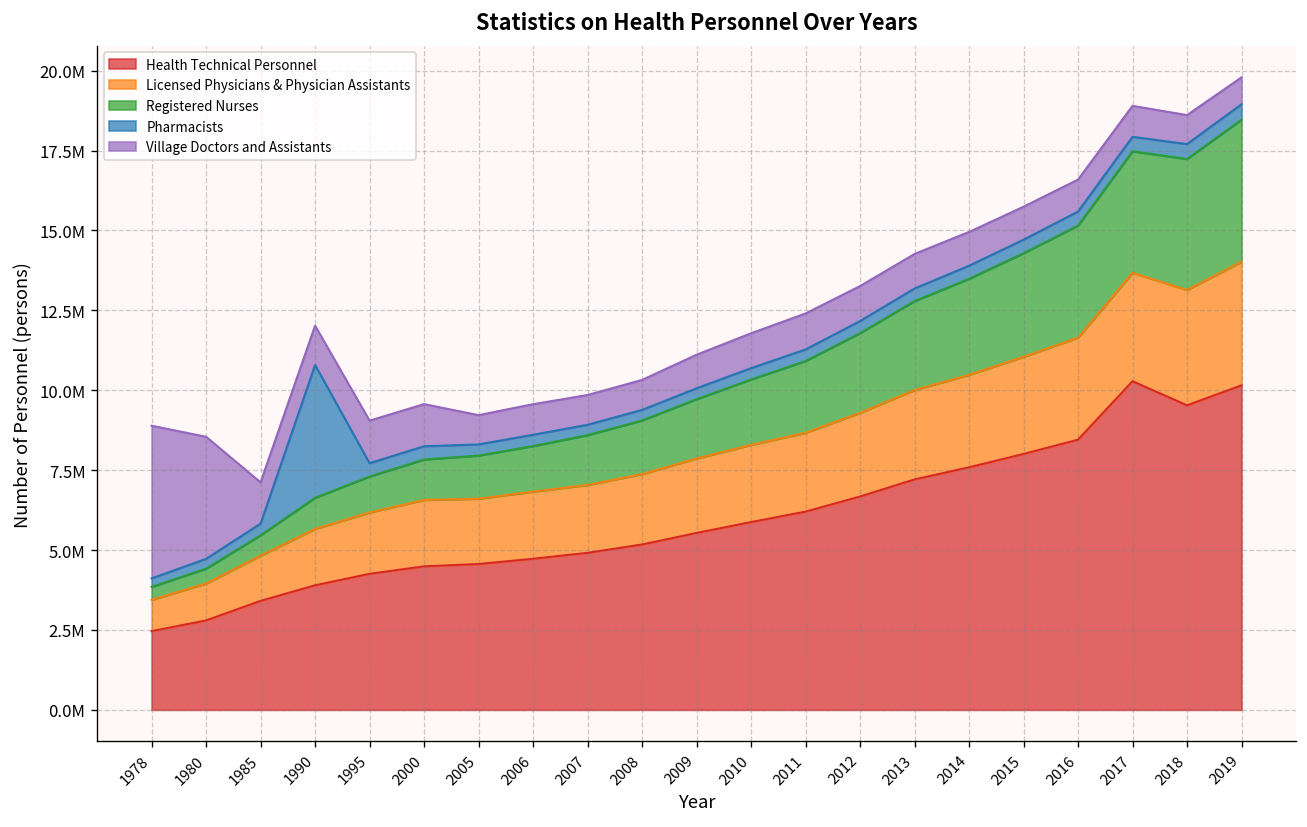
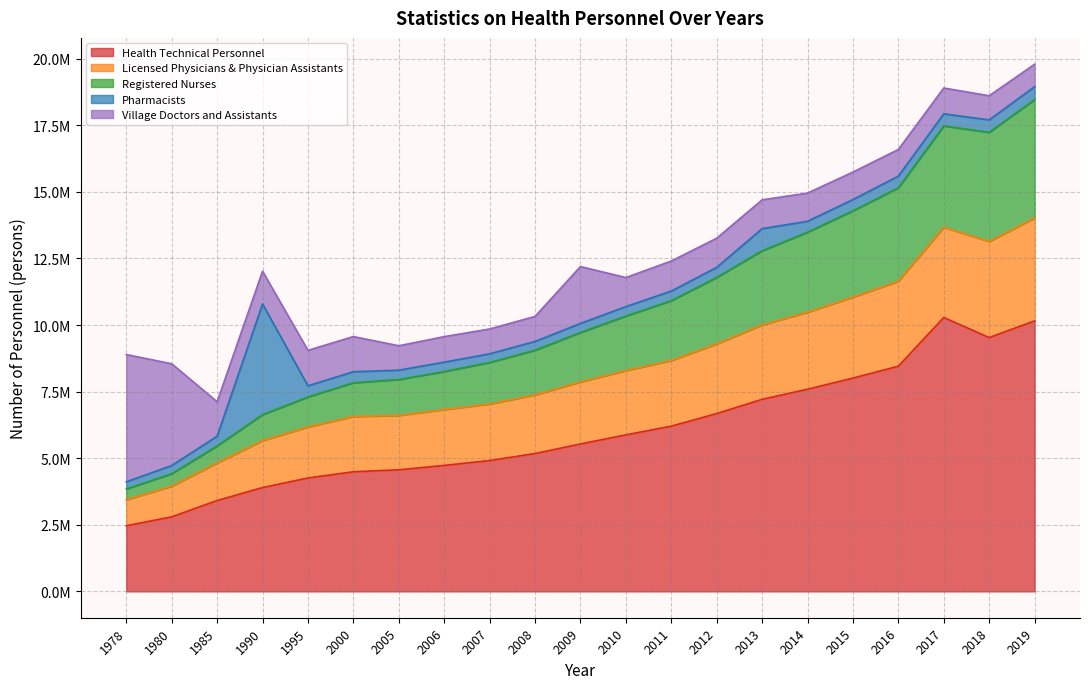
Village Doctors and Assistants, 2009: 1100000 -> 2100000
Pharmacists, 2013: 400000 -> 800000
